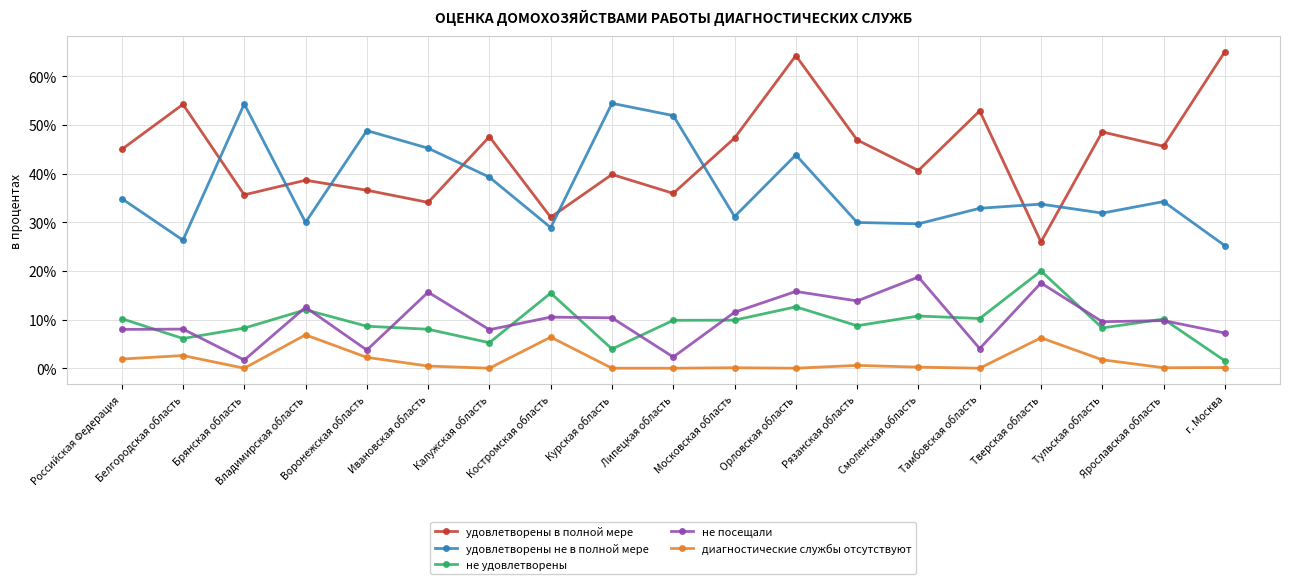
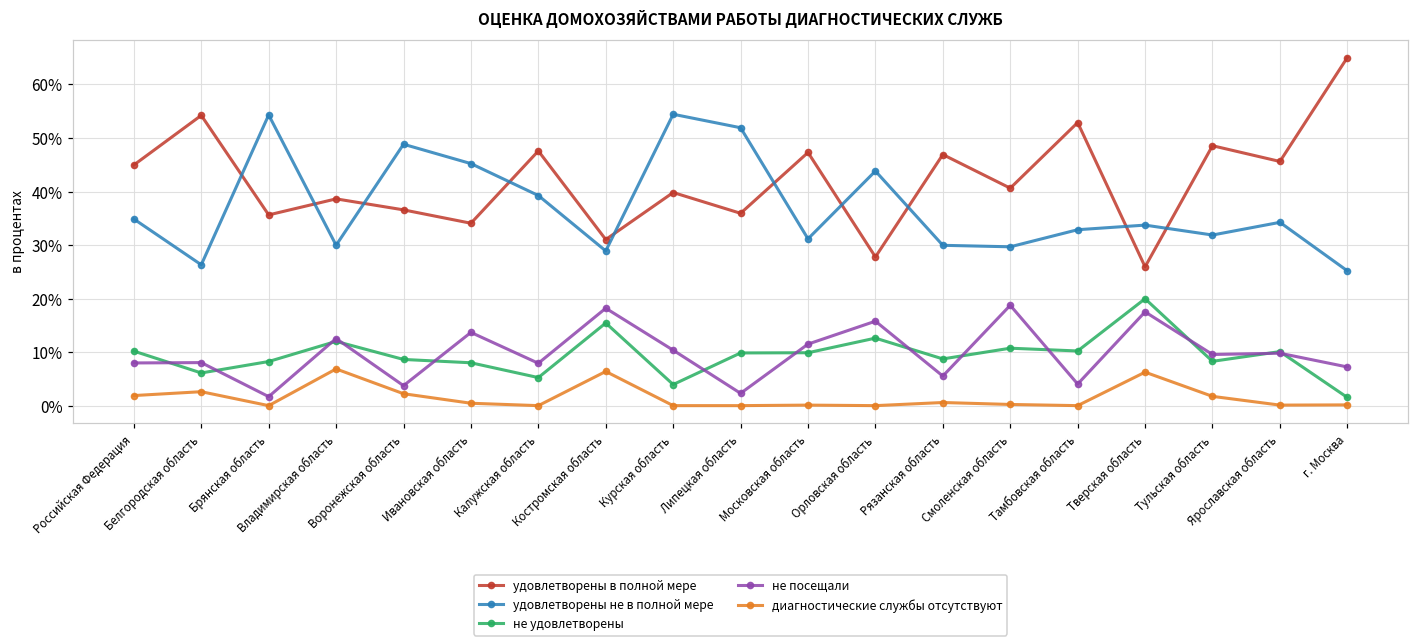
не посещали, Ивановская область: 16% -> 14%
не посещали, Костромская область: 10% -> 18%
удовлетворены в полной мере, Орловская область: 64% -> 28%
не посещали, Рязанская область: 14% -> 6%
